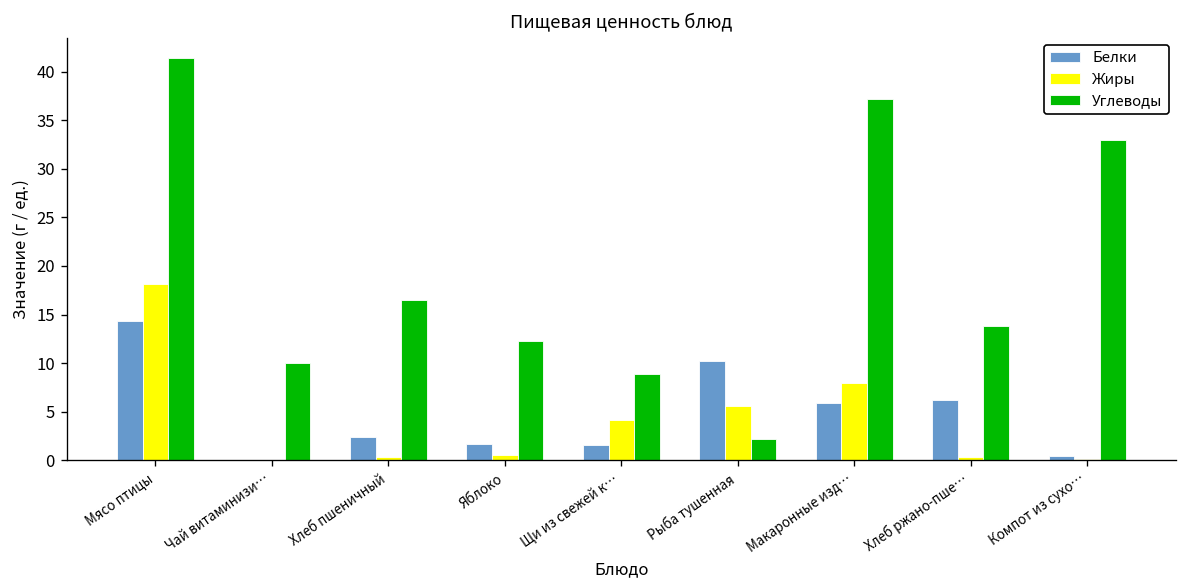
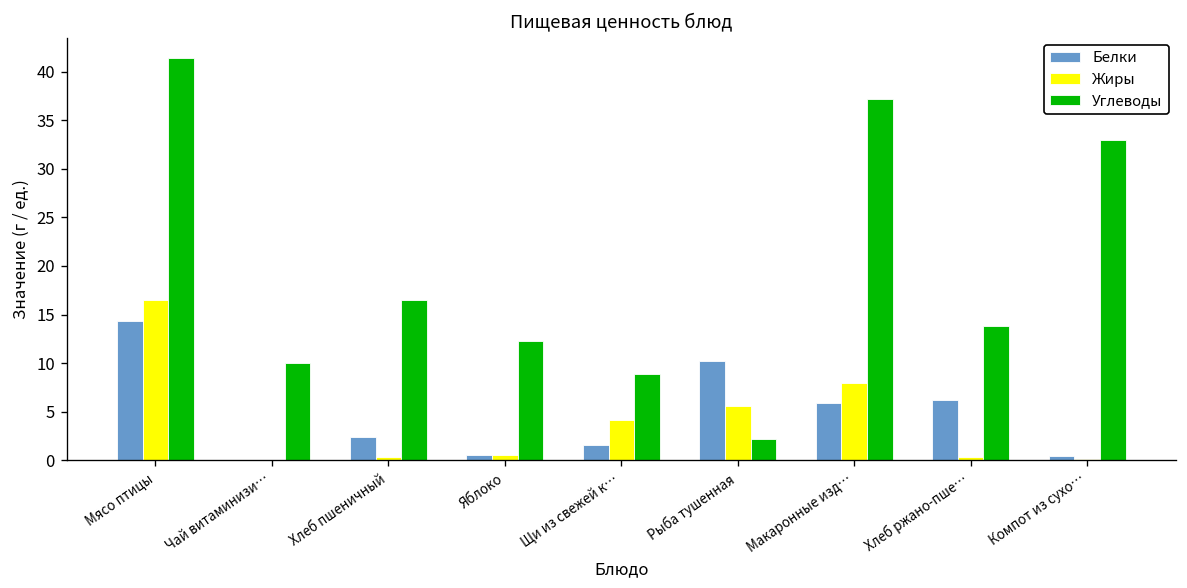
Жиры, Мясо птицы: 18 -> 16
Белки, Яблоко: 2 -> 1
